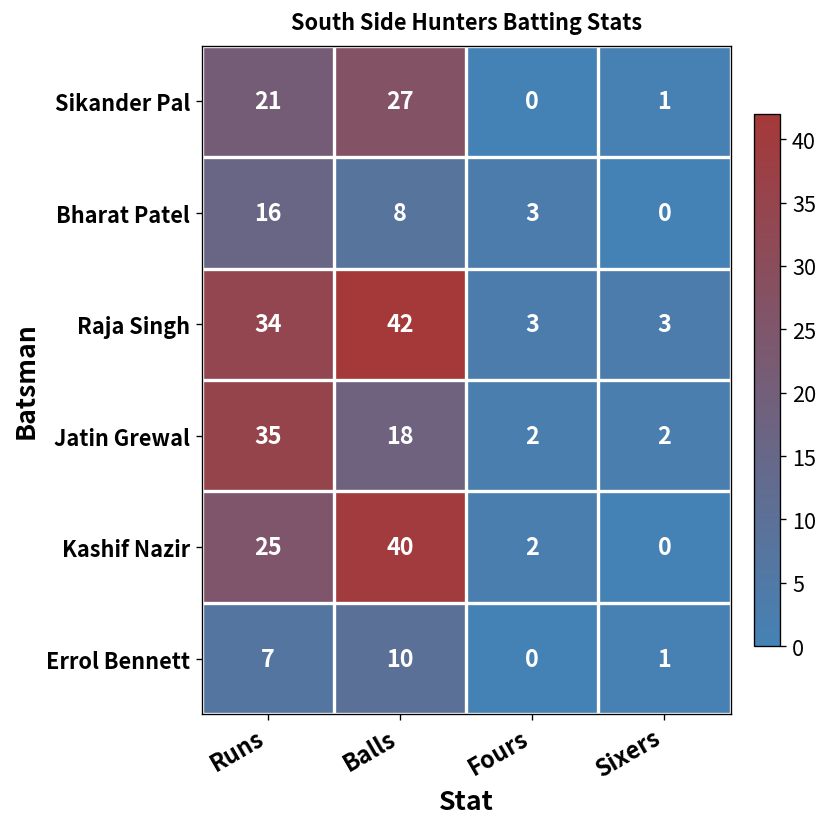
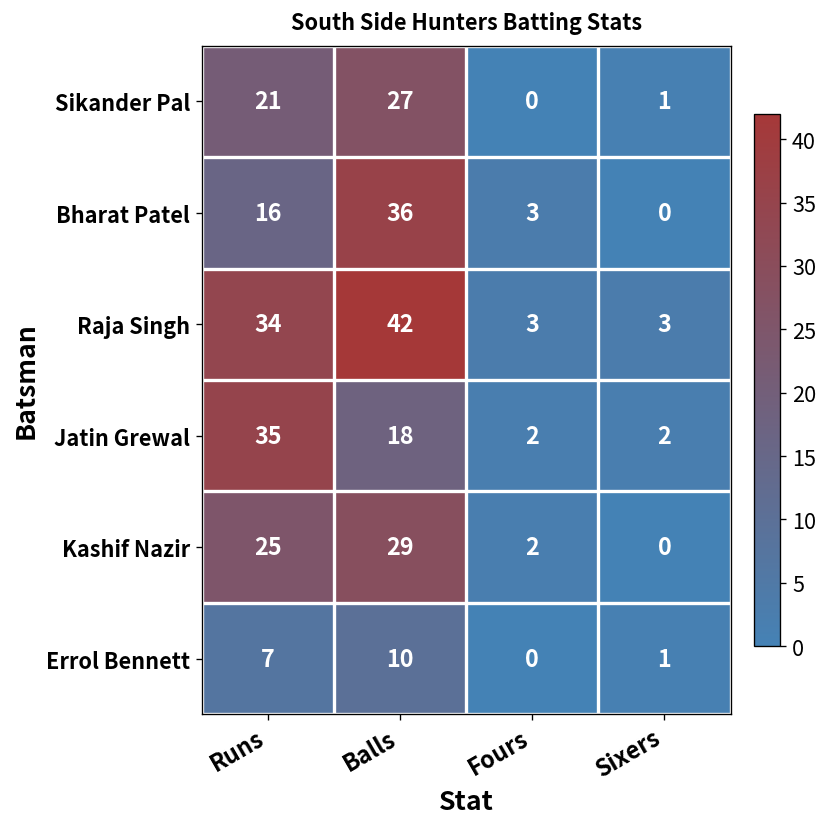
Bharat Patel, Balls: 8 -> 36
Kashif Nazir, Balls: 40 -> 29
